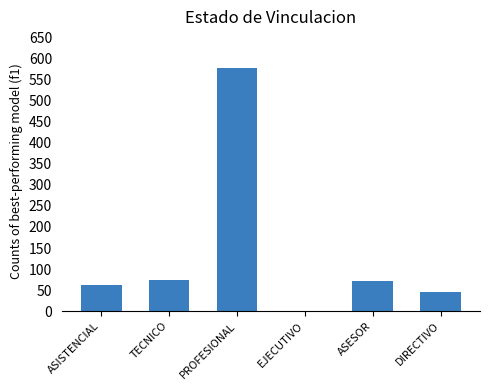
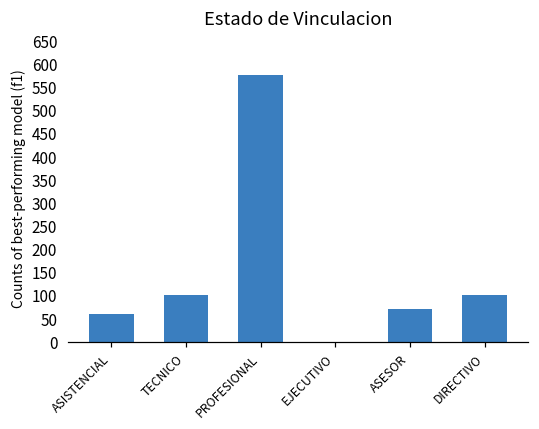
TECNICO: 80 -> 100
DIRECTIVO: 50 -> 100
